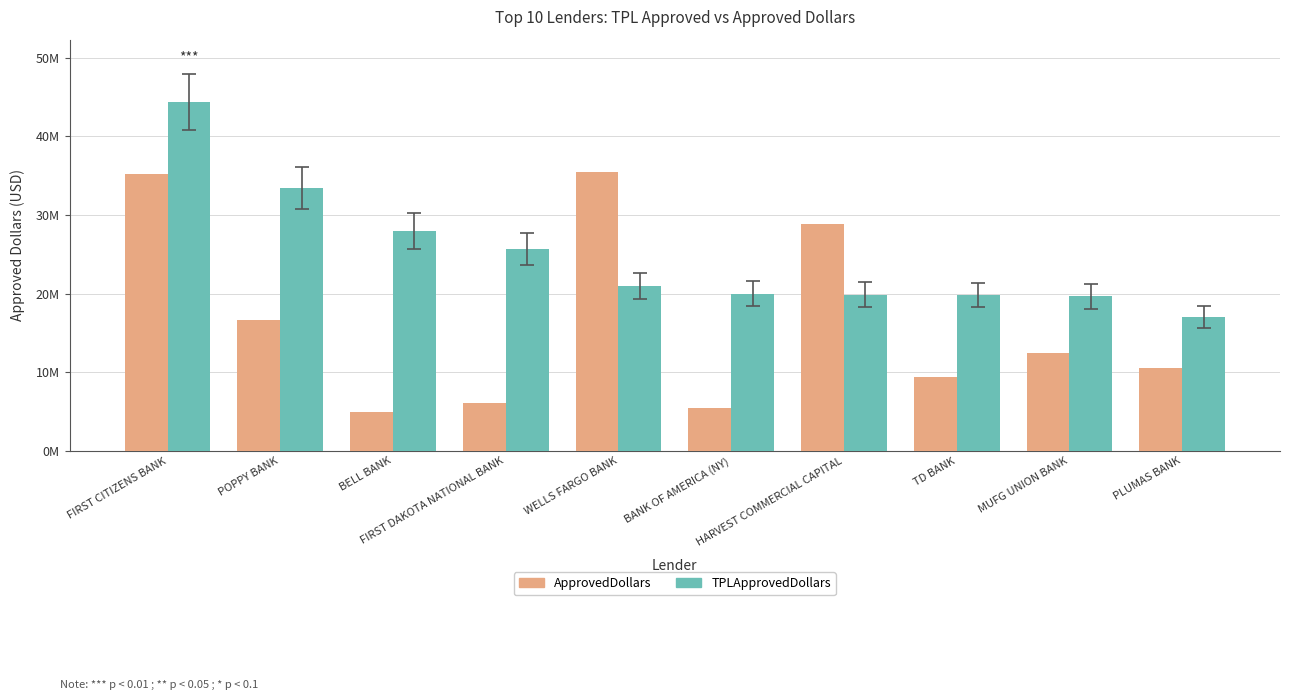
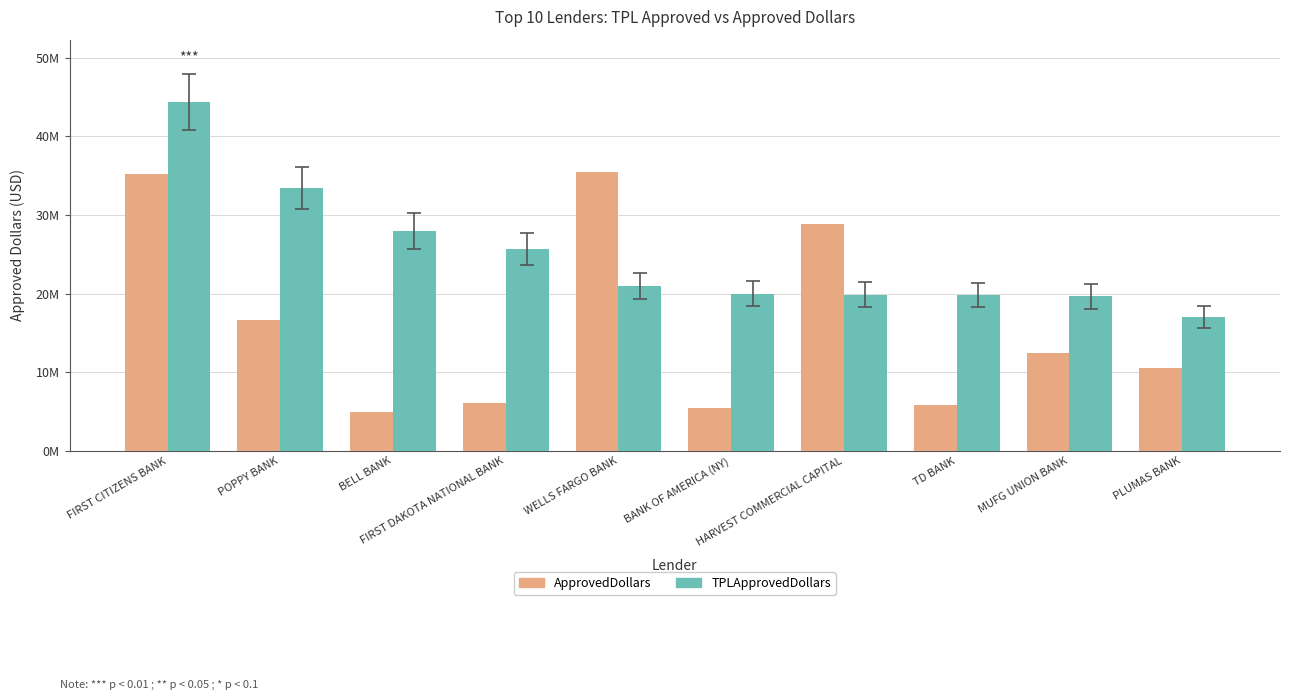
ApprovedDollars, TD BANK: 9000000 -> 6000000
